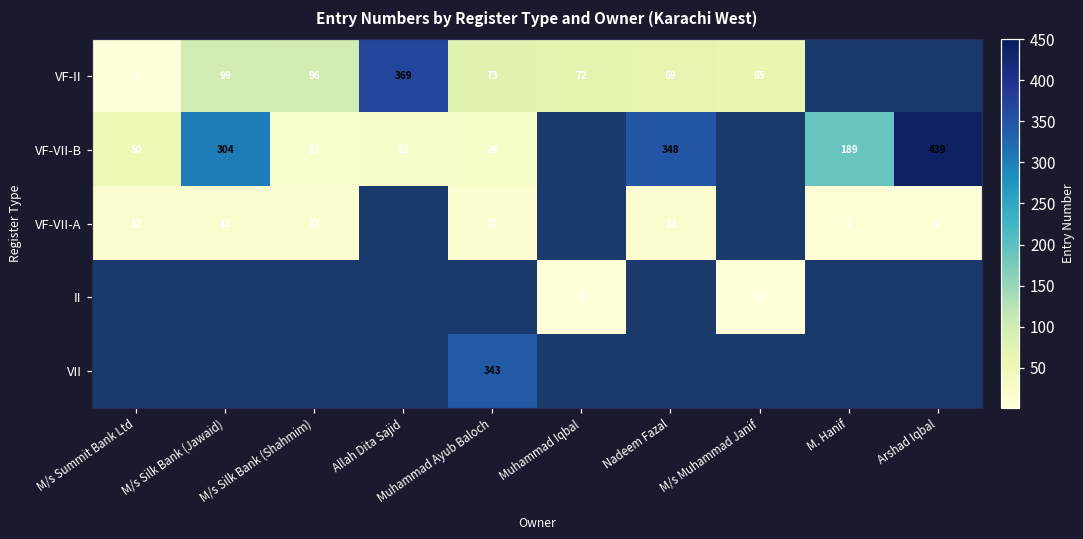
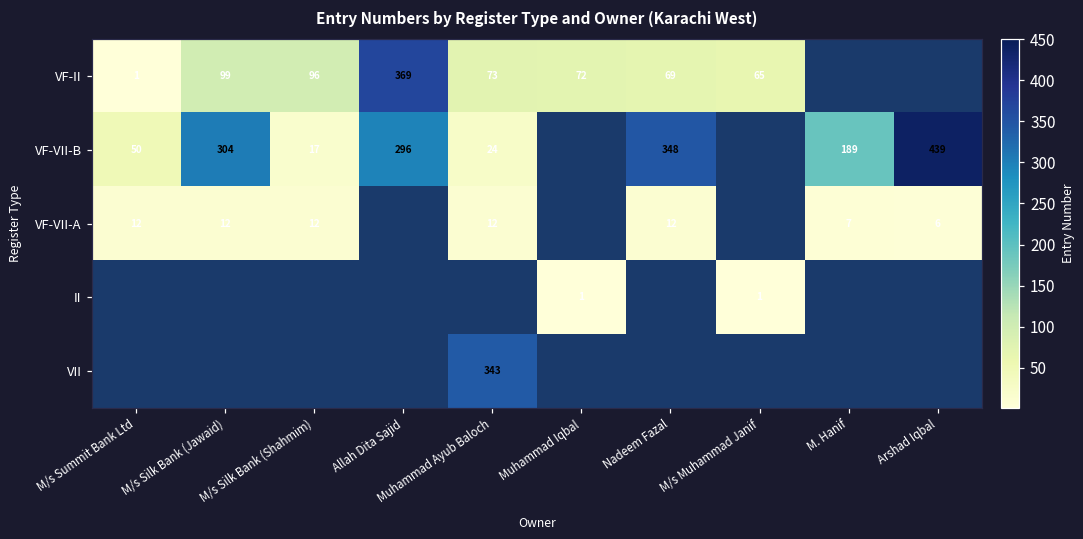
VF-VII-B, Allah Dita Sajid: 21 -> 296
